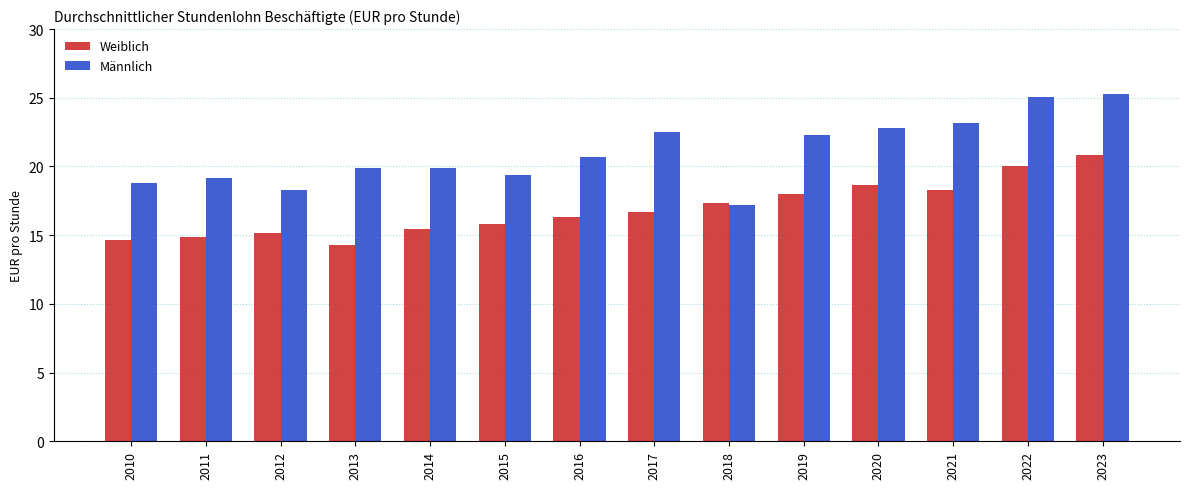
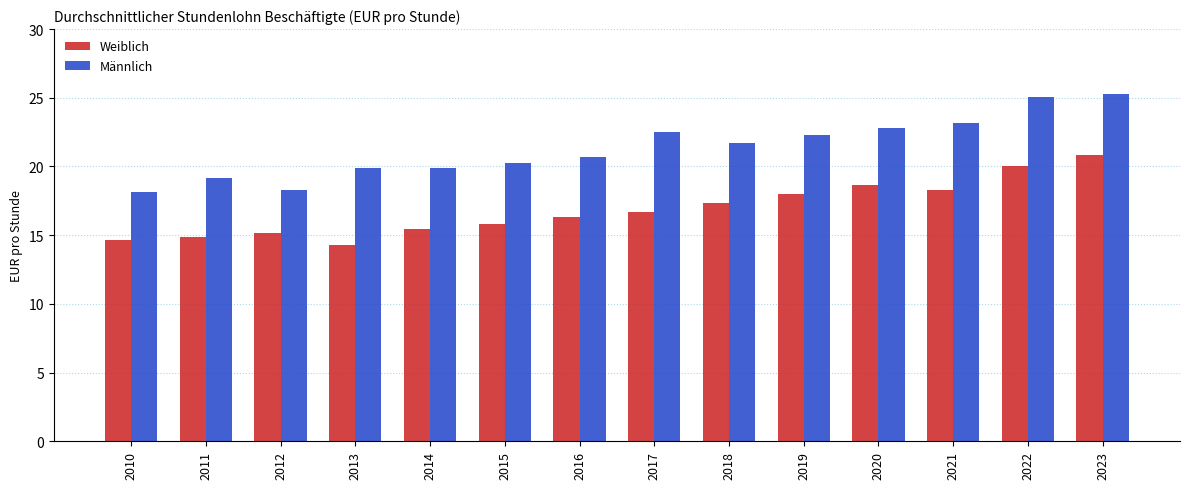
Männlich, 2010: 18.8 -> 18.1
Männlich, 2015: 19.4 -> 20.2
Männlich, 2018: 17.2 -> 21.7
